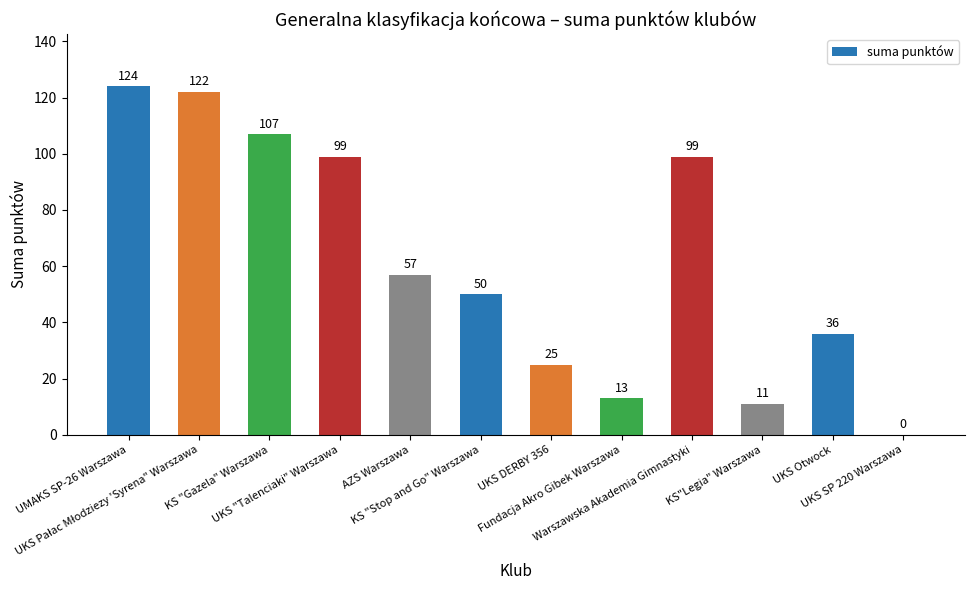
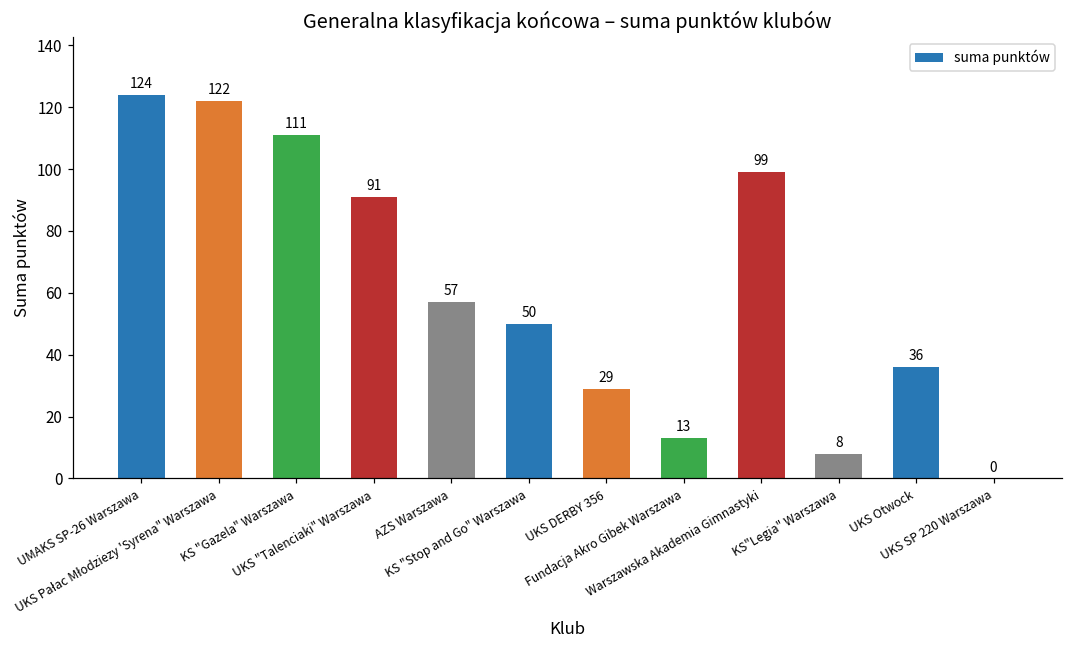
KS "Gazela" Warszawa: 107 -> 111
UKS "Talenciaki" Warszawa: 99 -> 91
UKS DERBY 356: 25 -> 29
KS"Legia" Warszawa: 11 -> 8
